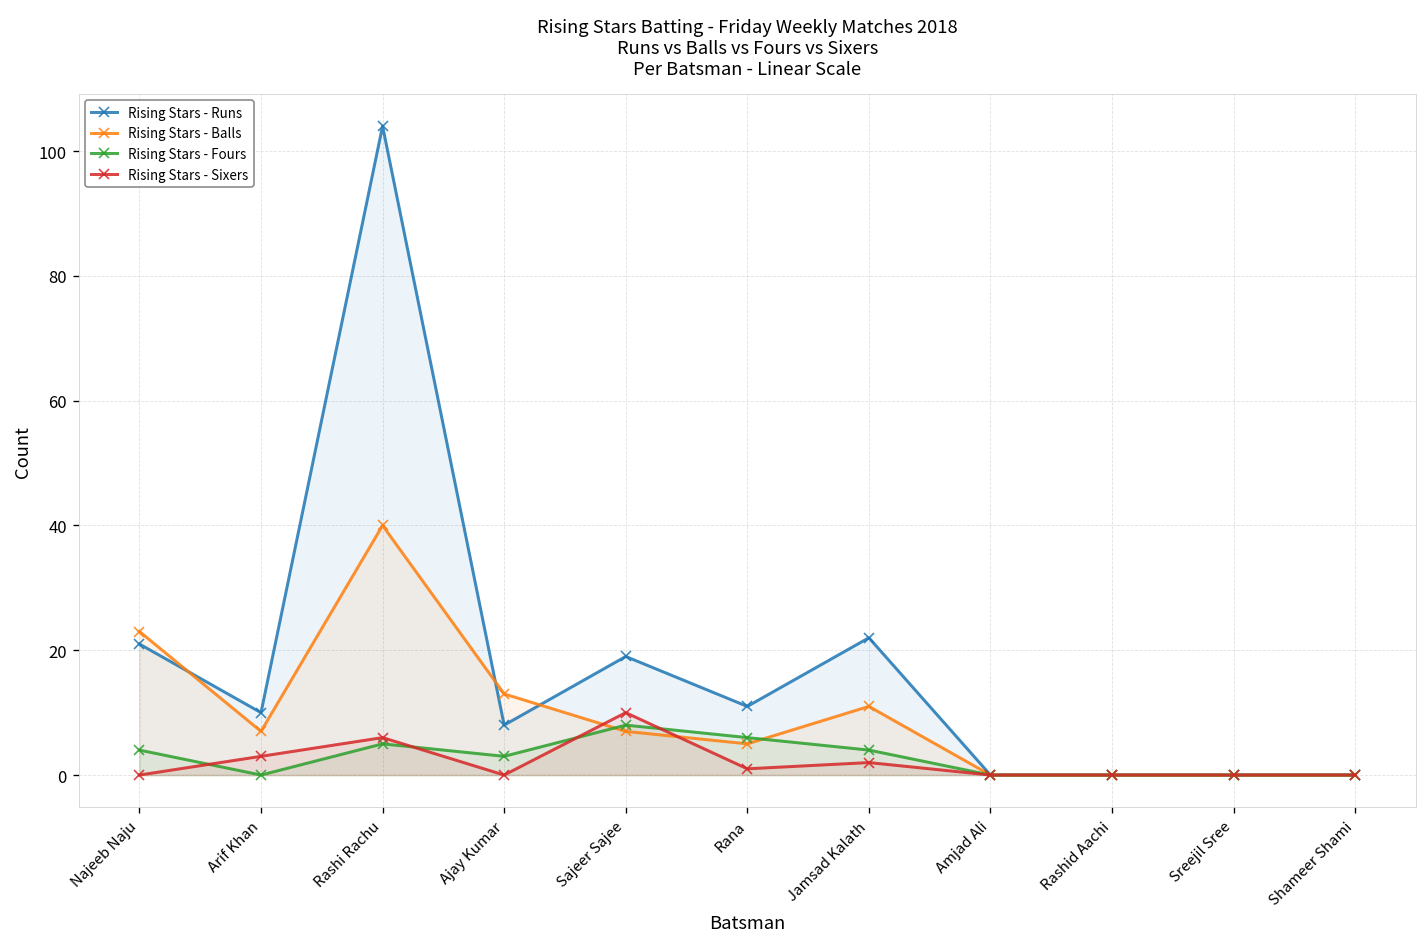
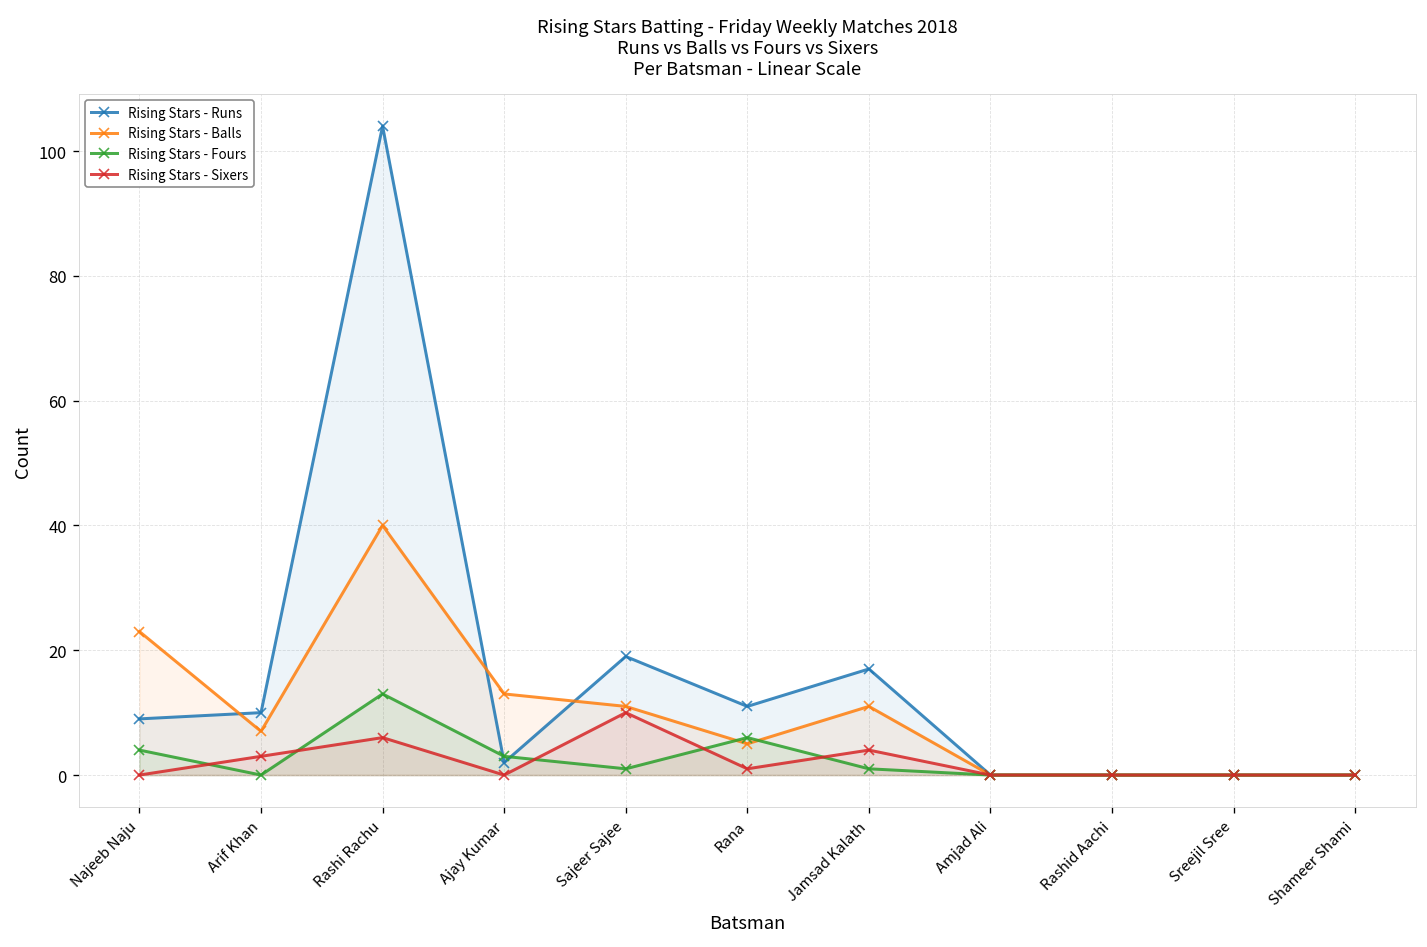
Rising Stars - Runs, Najeeb Naju: 21 -> 9
Rising Stars - Fours, Rashi Rachu: 5 -> 13
Rising Stars - Runs, Ajay Kumar: 8 -> 2
Rising Stars - Balls, Sajeer Sajee: 7 -> 11
Rising Stars - Fours, Sajeer Sajee: 8 -> 1
Rising Stars - Runs, Jamsad Kalath: 22 -> 17
Rising Stars - Fours, Jamsad Kalath: 4 -> 1
Rising Stars - Sixers, Jamsad Kalath: 2 -> 4
